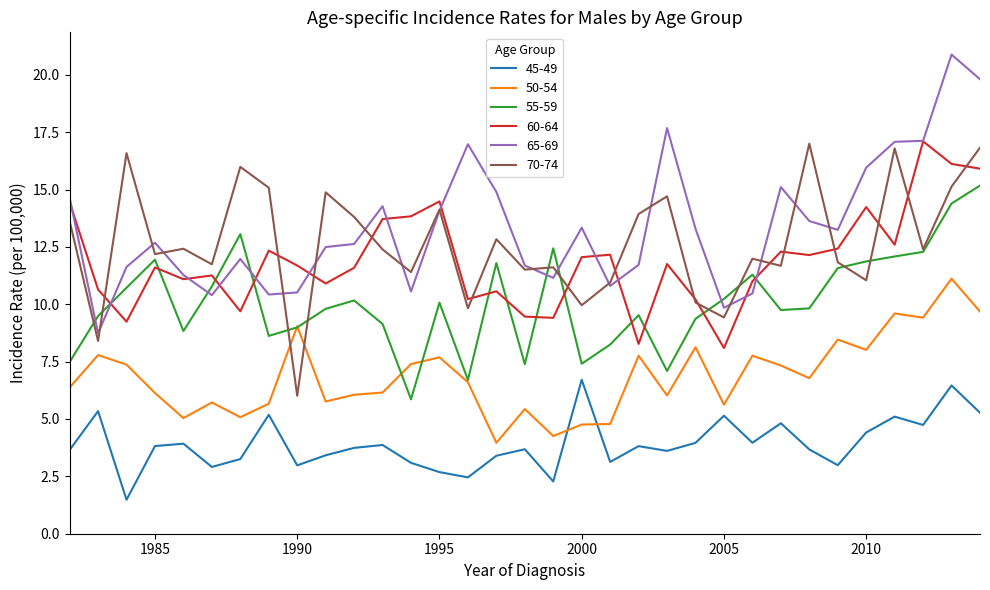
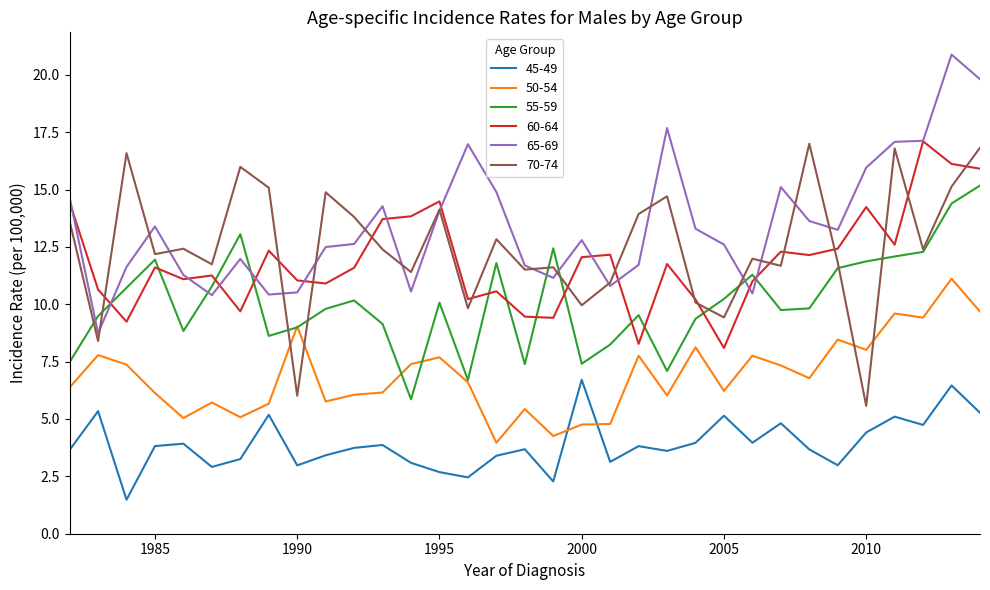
65-69, 1985: 12.7 -> 13.4
60-64, 1990: 11.7 -> 11.0
65-69, 2000: 13.3 -> 12.8
50-54, 2005: 5.6 -> 6.2
65-69, 2005: 9.8 -> 12.6
70-74, 2010: 11.0 -> 5.6
